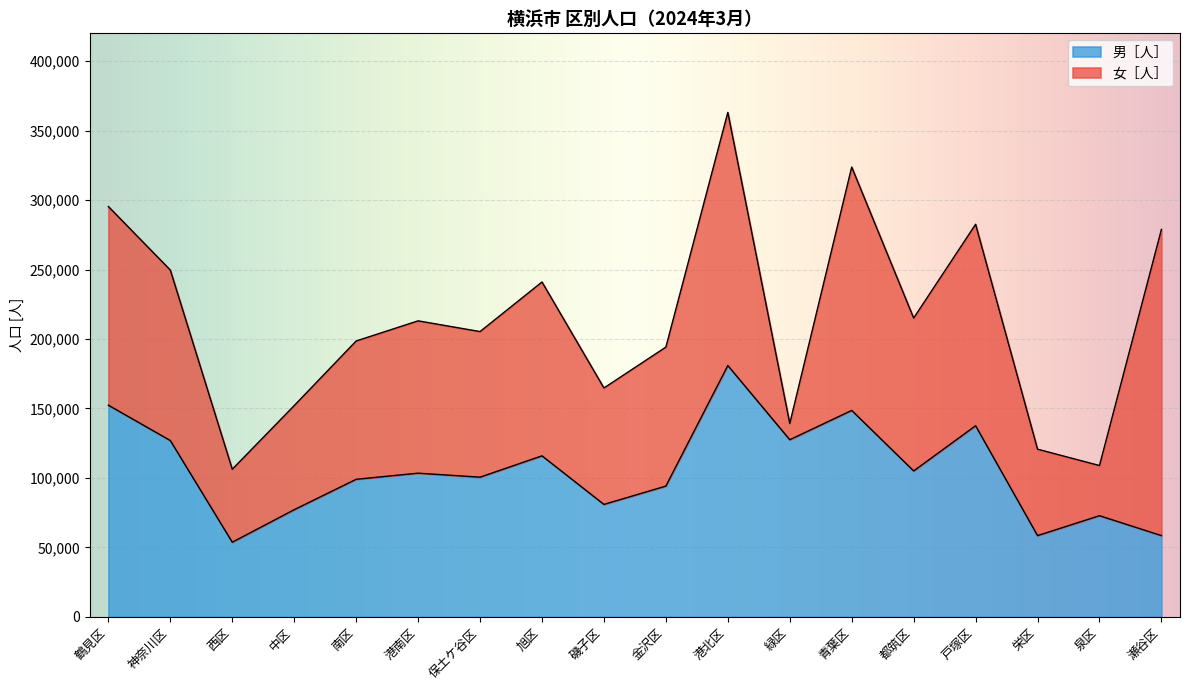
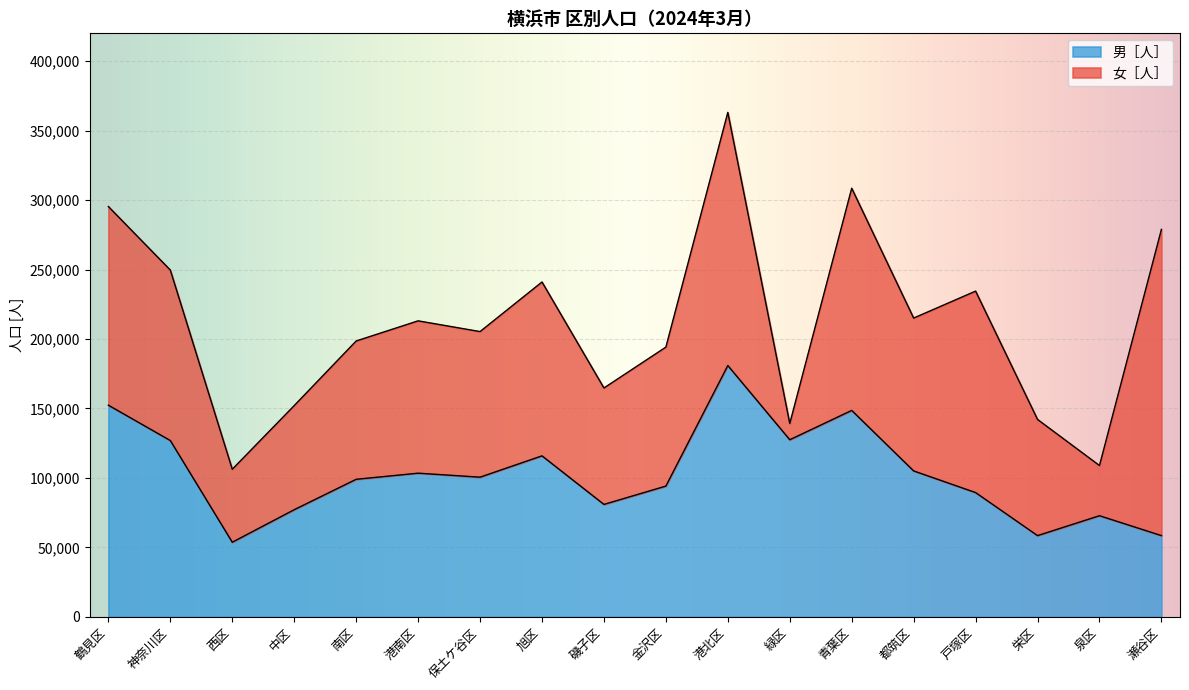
女［人］, 青葉区: 175,000 -> 160,000
男［人］, 戸塚区: 138,000 -> 89,000
女［人］, 栄区: 62,000 -> 84,000
